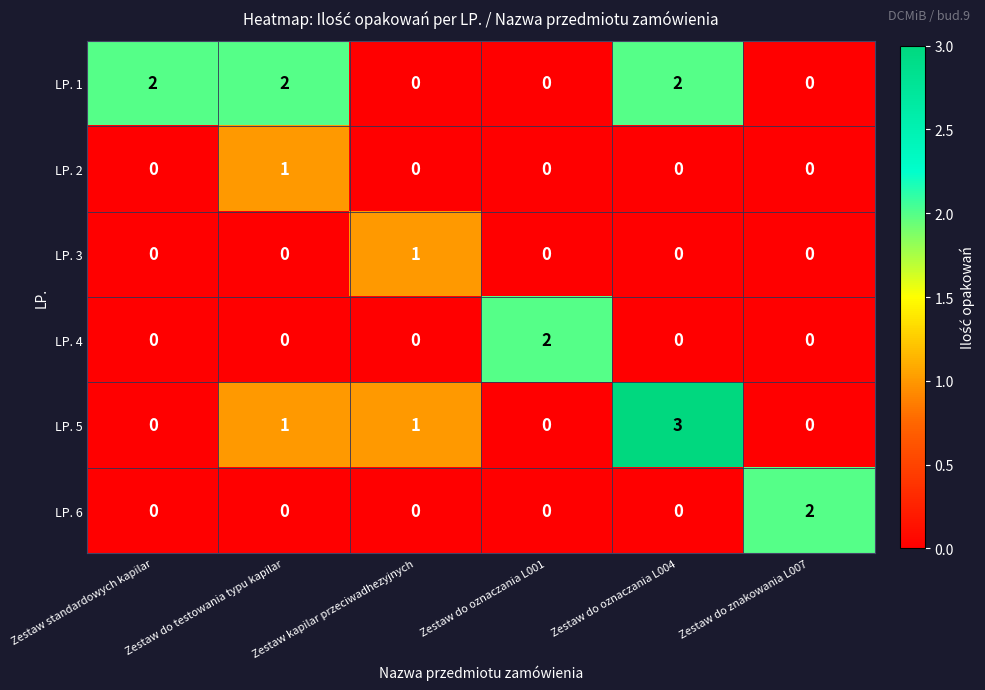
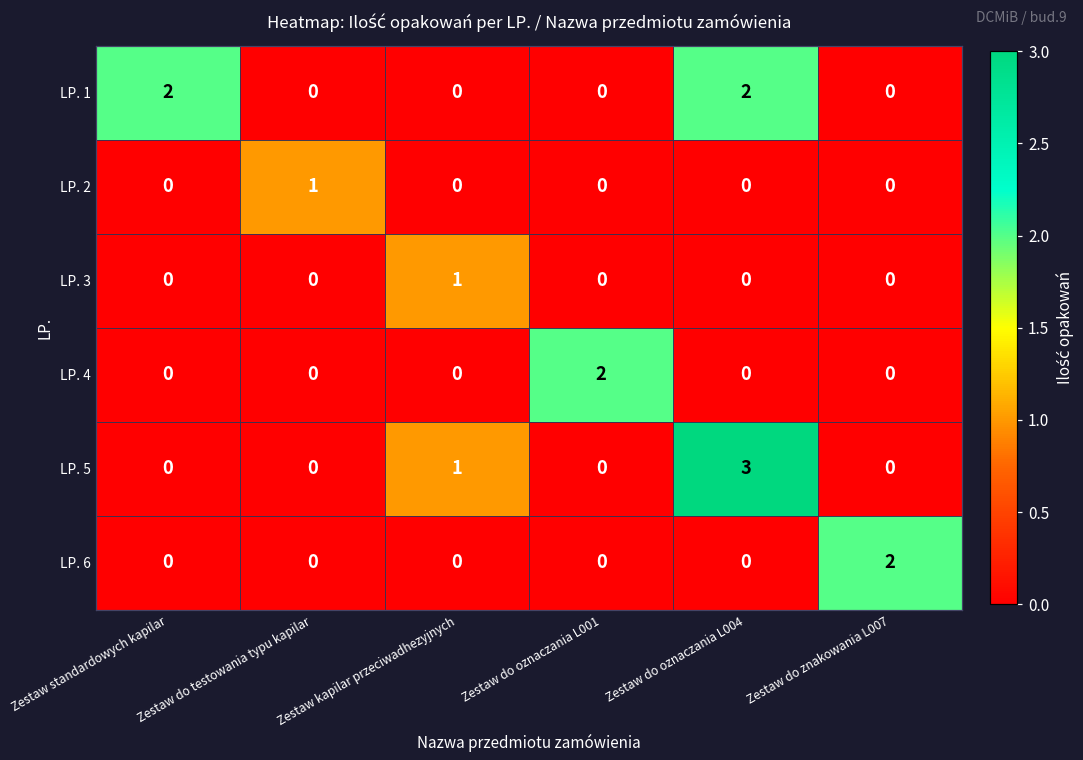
LP. 1, Zestaw do testowania typu kapilar: 2 -> 0
LP. 5, Zestaw do testowania typu kapilar: 1 -> 0
